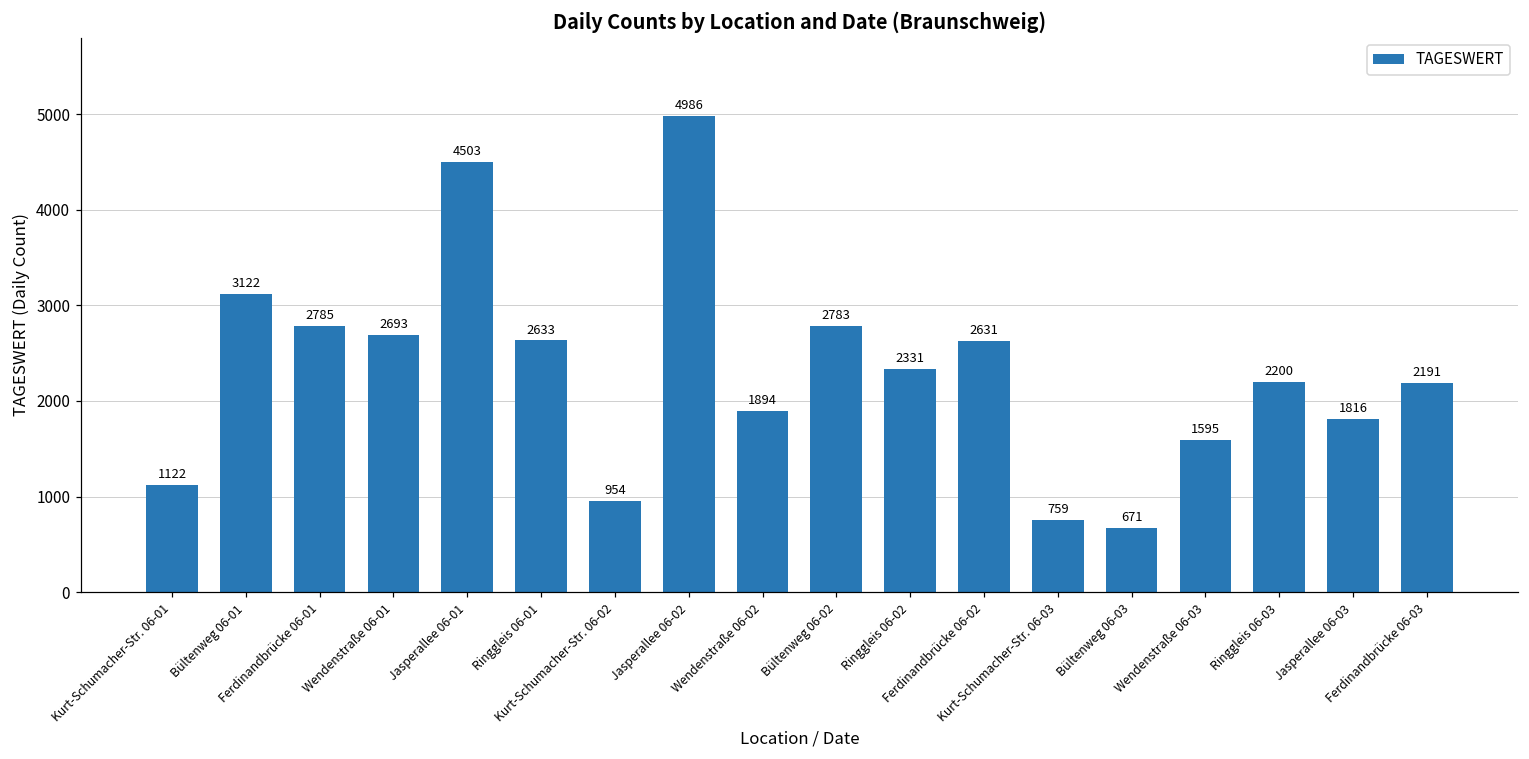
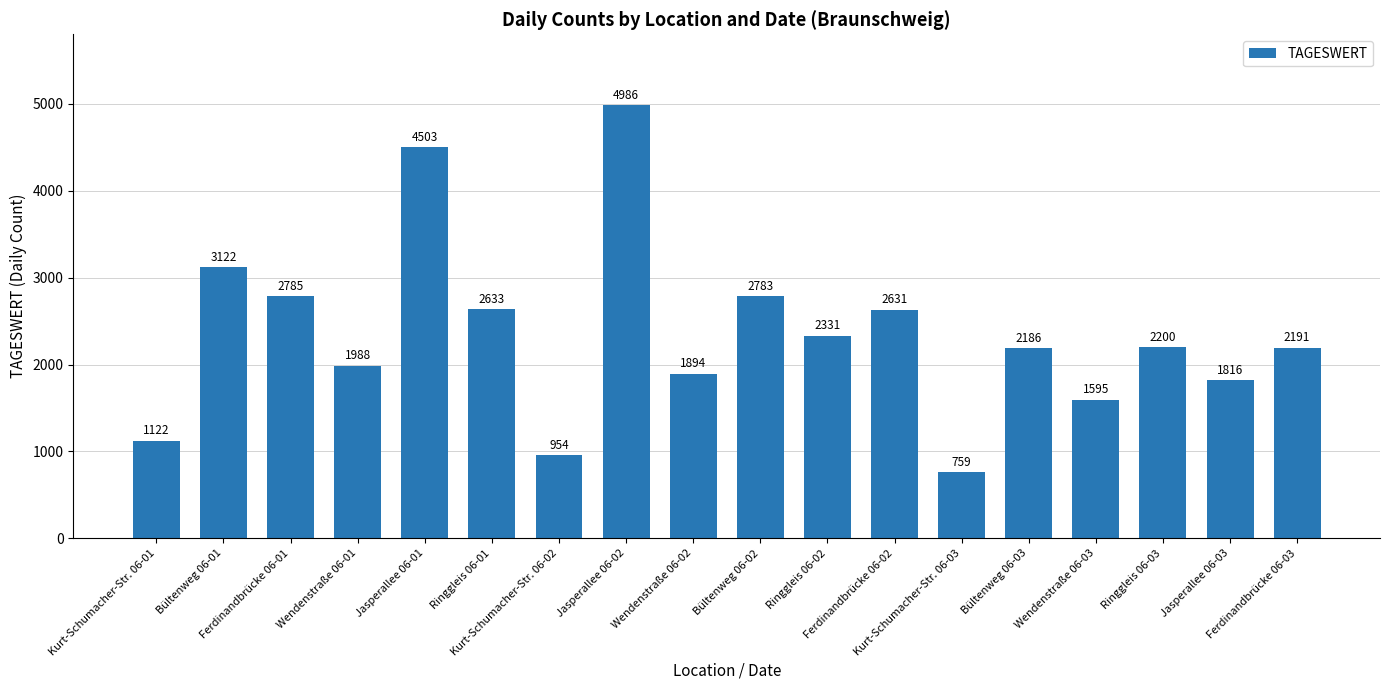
Wendenstraße 06-01: 2693 -> 1988
Bültenweg 06-03: 671 -> 2186
